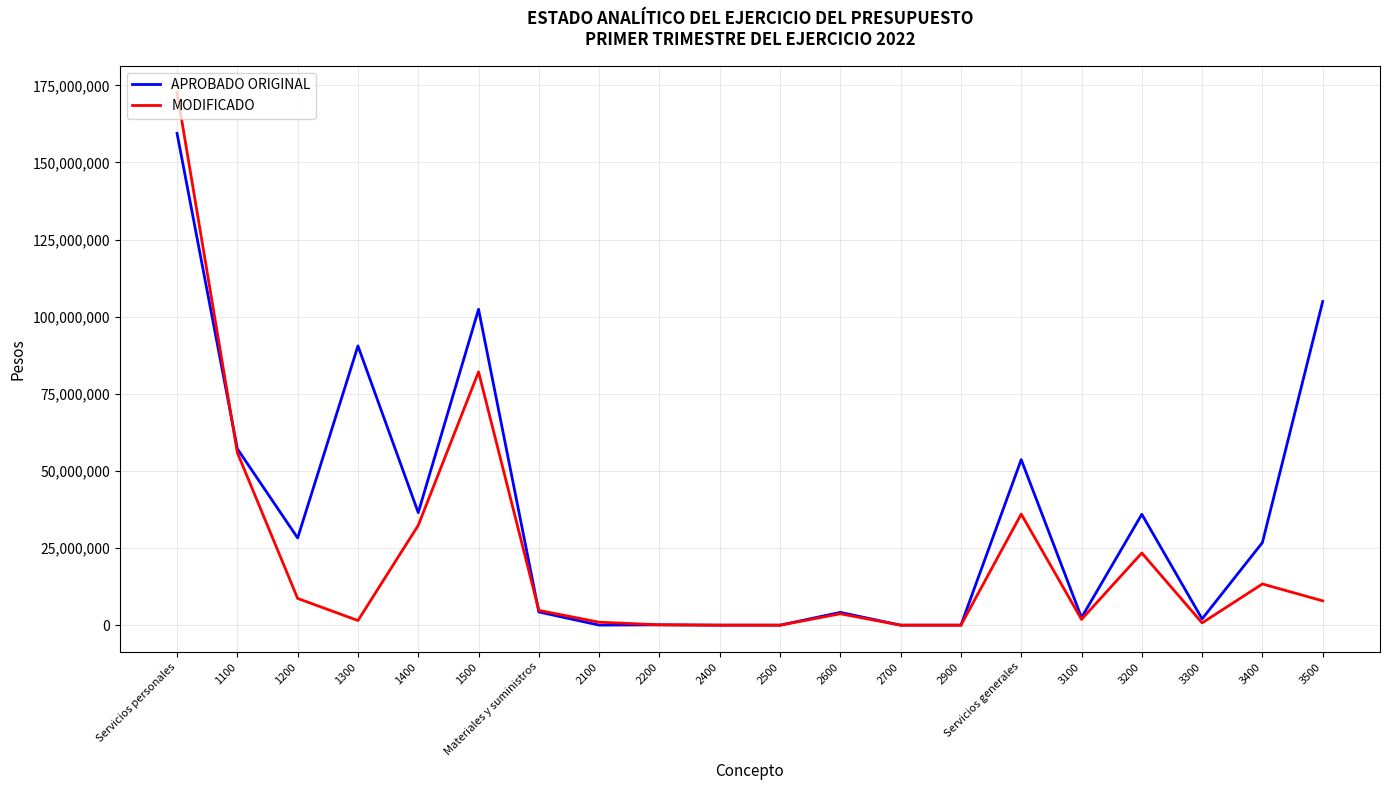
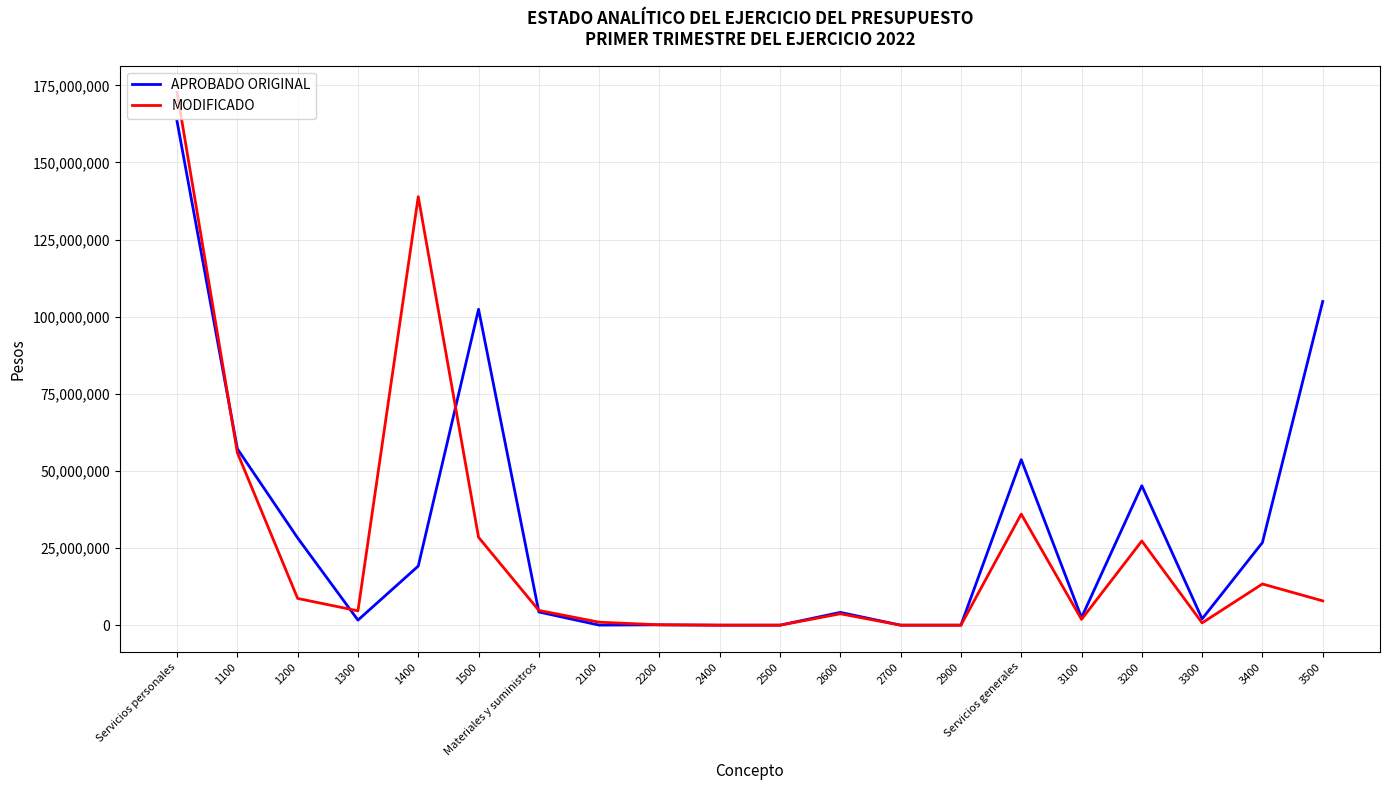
APROBADO ORIGINAL, Servicios personales: 159,000,000 -> 163,000,000
APROBADO ORIGINAL, 1300: 91,000,000 -> 2,000,000
MODIFICADO, 1300: 2,000,000 -> 5,000,000
APROBADO ORIGINAL, 1400: 36,000,000 -> 19,000,000
MODIFICADO, 1400: 32,000,000 -> 139,000,000
MODIFICADO, 1500: 82,000,000 -> 28,000,000
APROBADO ORIGINAL, 3200: 36,000,000 -> 45,000,000
MODIFICADO, 3200: 23,000,000 -> 27,000,000
